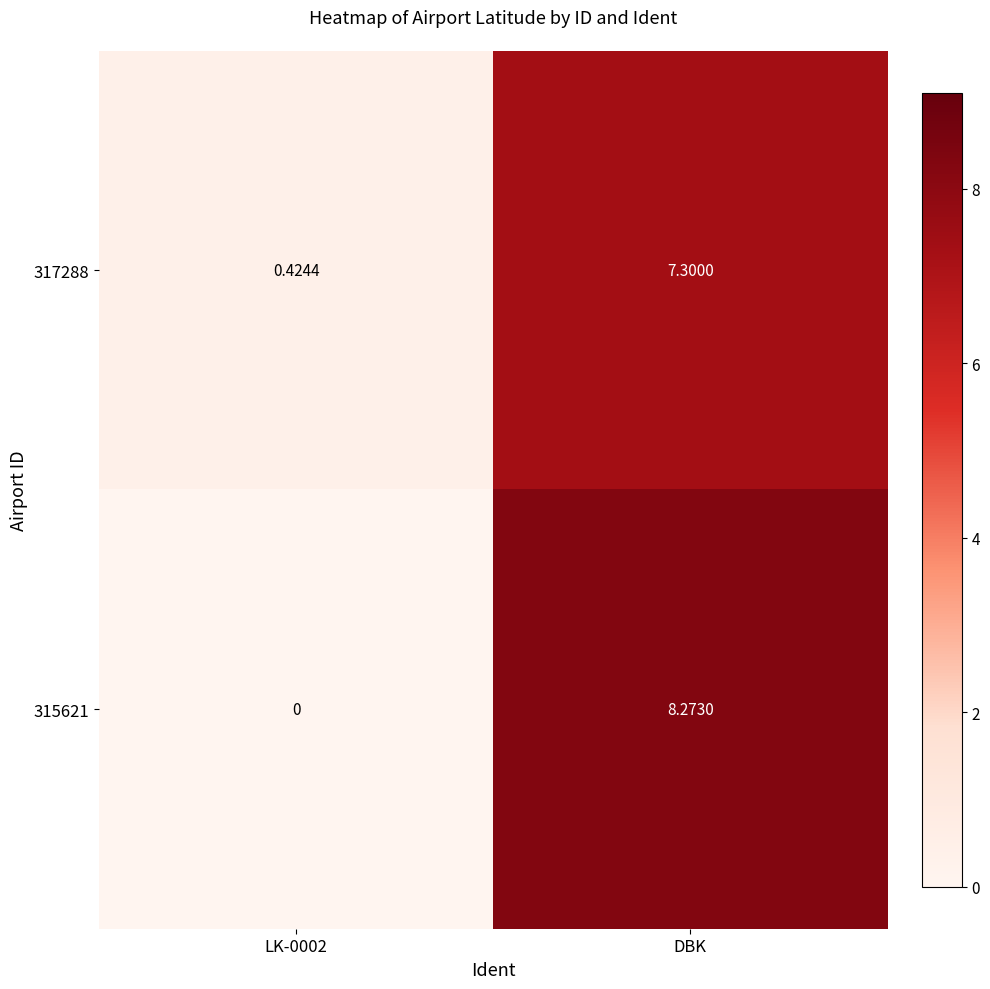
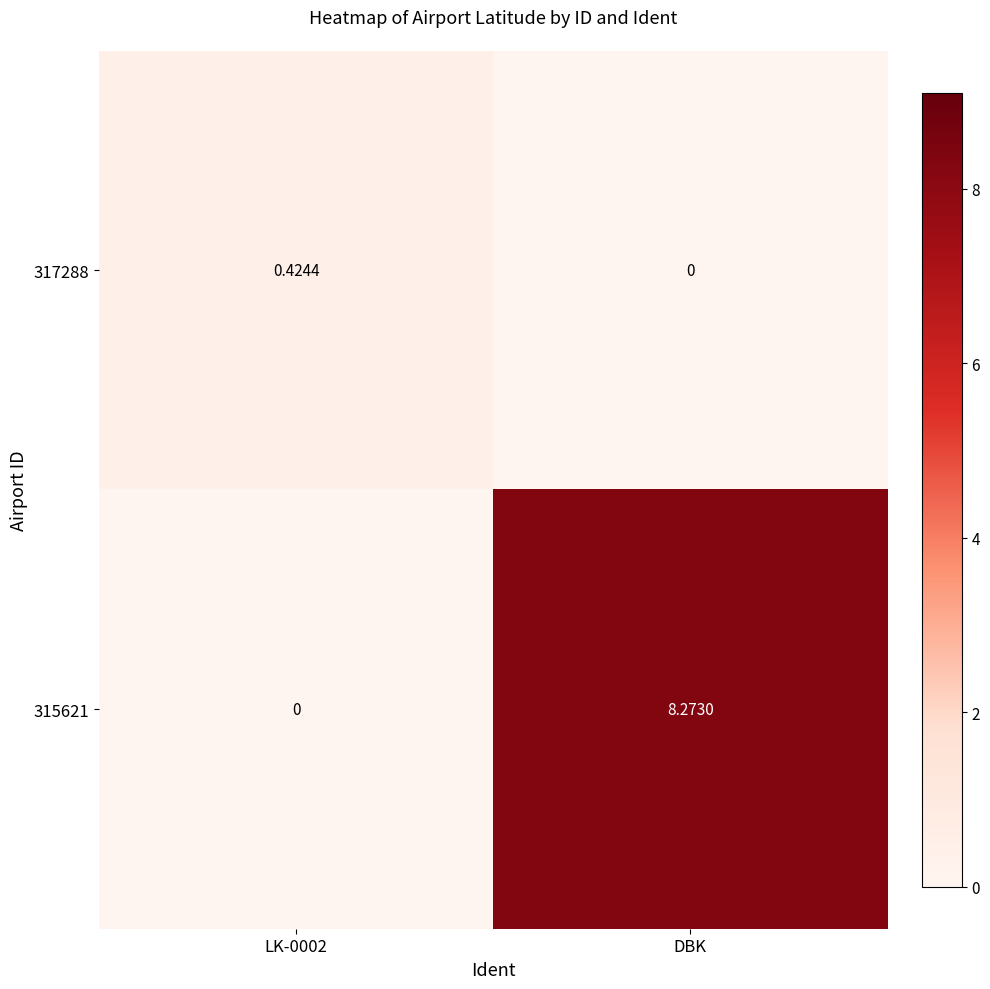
317288, DBK: 7.3000 -> 0
